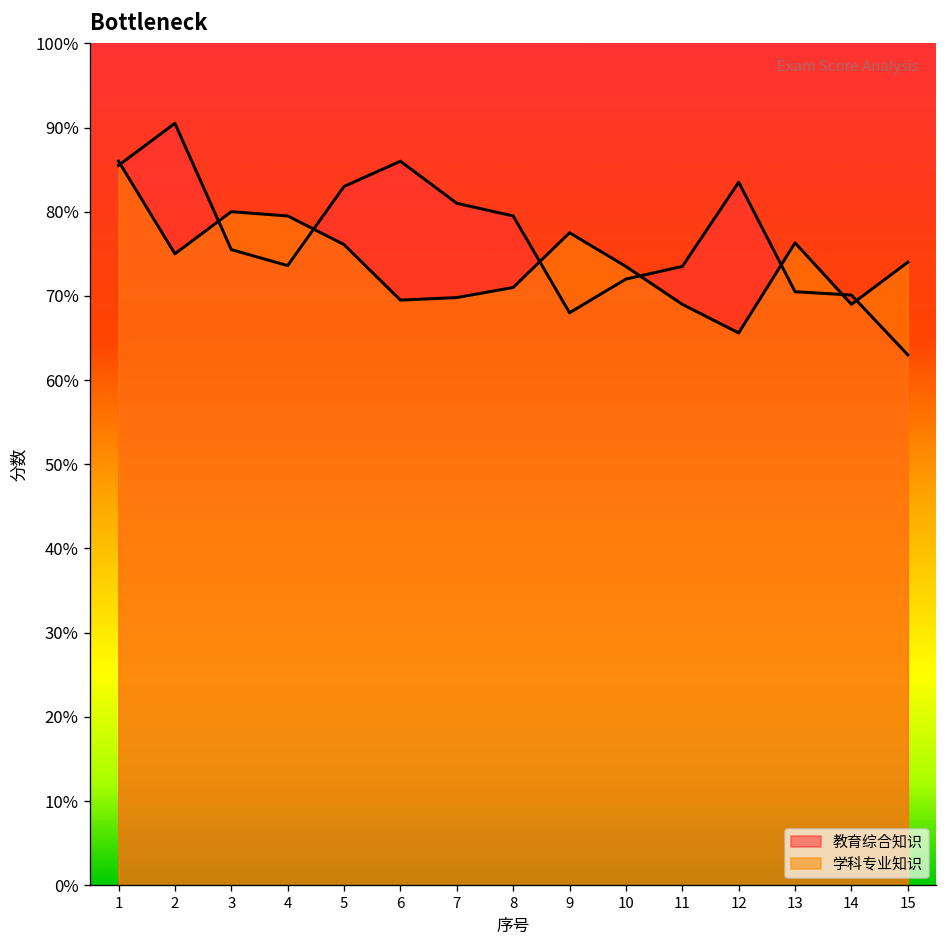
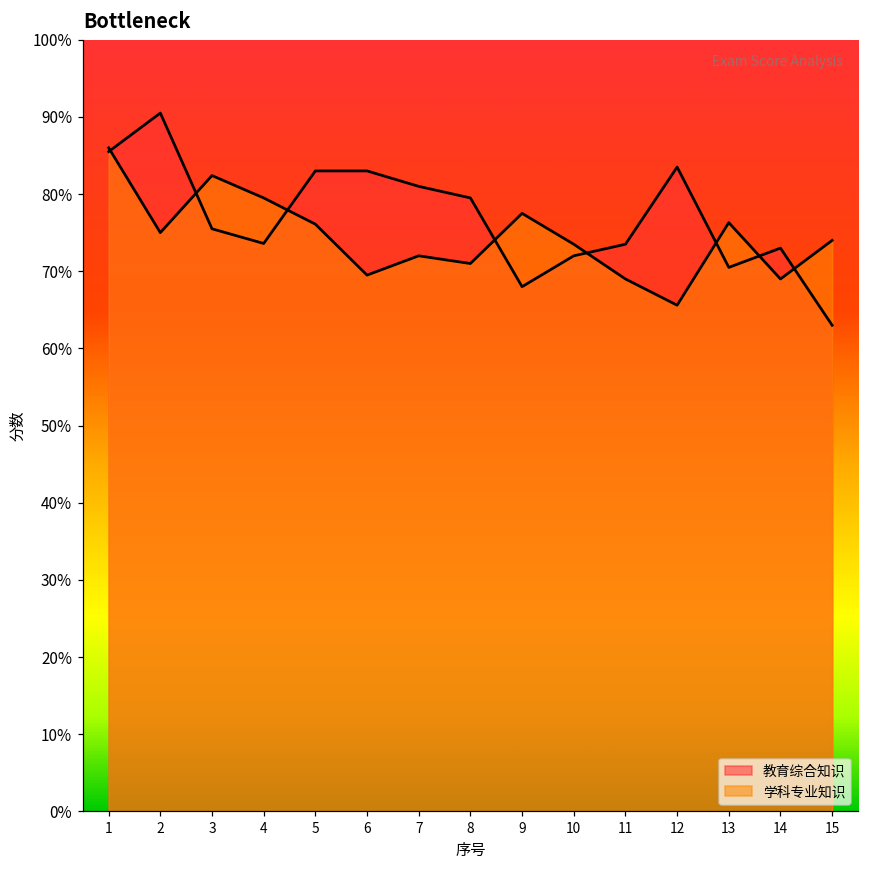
学科专业知识, 3: 80% -> 82%
教育综合知识, 6: 86% -> 83%
学科专业知识, 7: 70% -> 72%
教育综合知识, 14: 70% -> 73%
